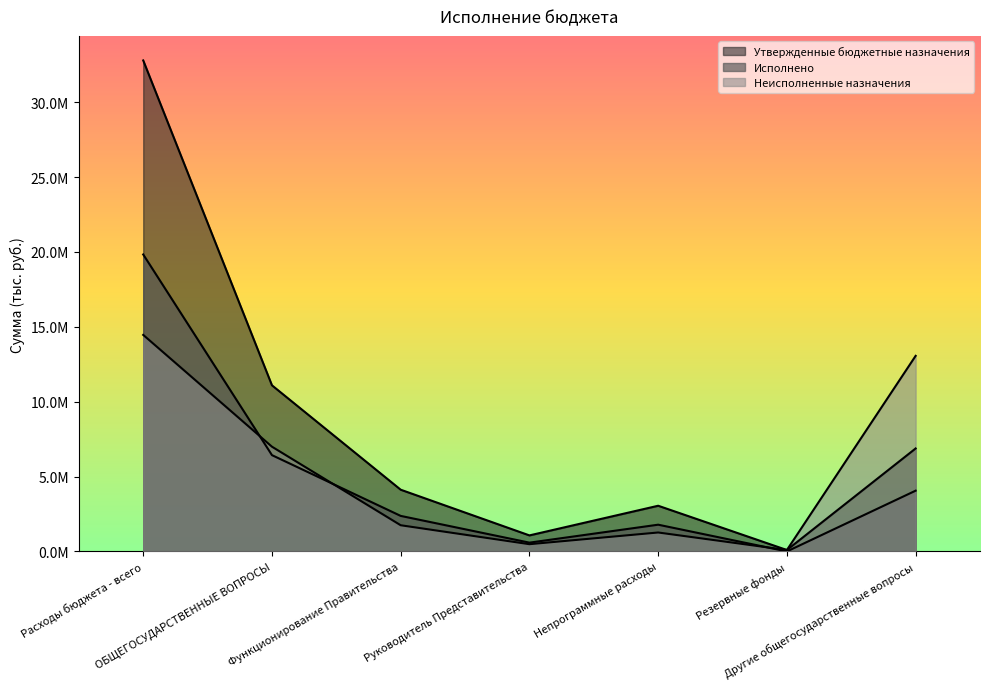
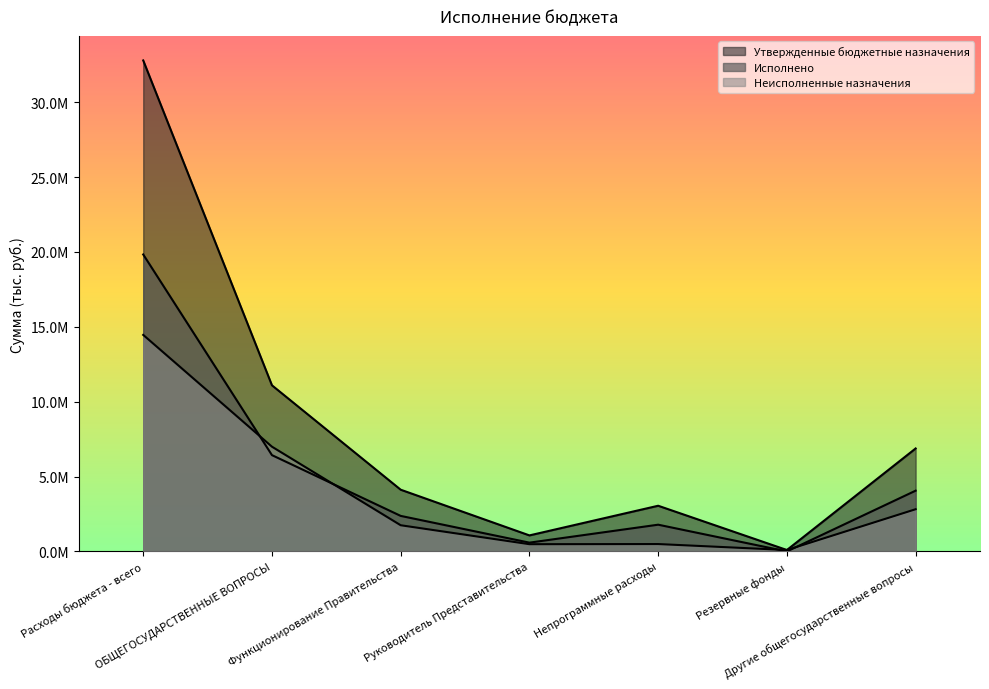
Неисполненные назначения, Непрограммные расходы: 1300000 -> 500000
Неисполненные назначения, Другие общегосударственные вопросы: 13100000 -> 2800000
